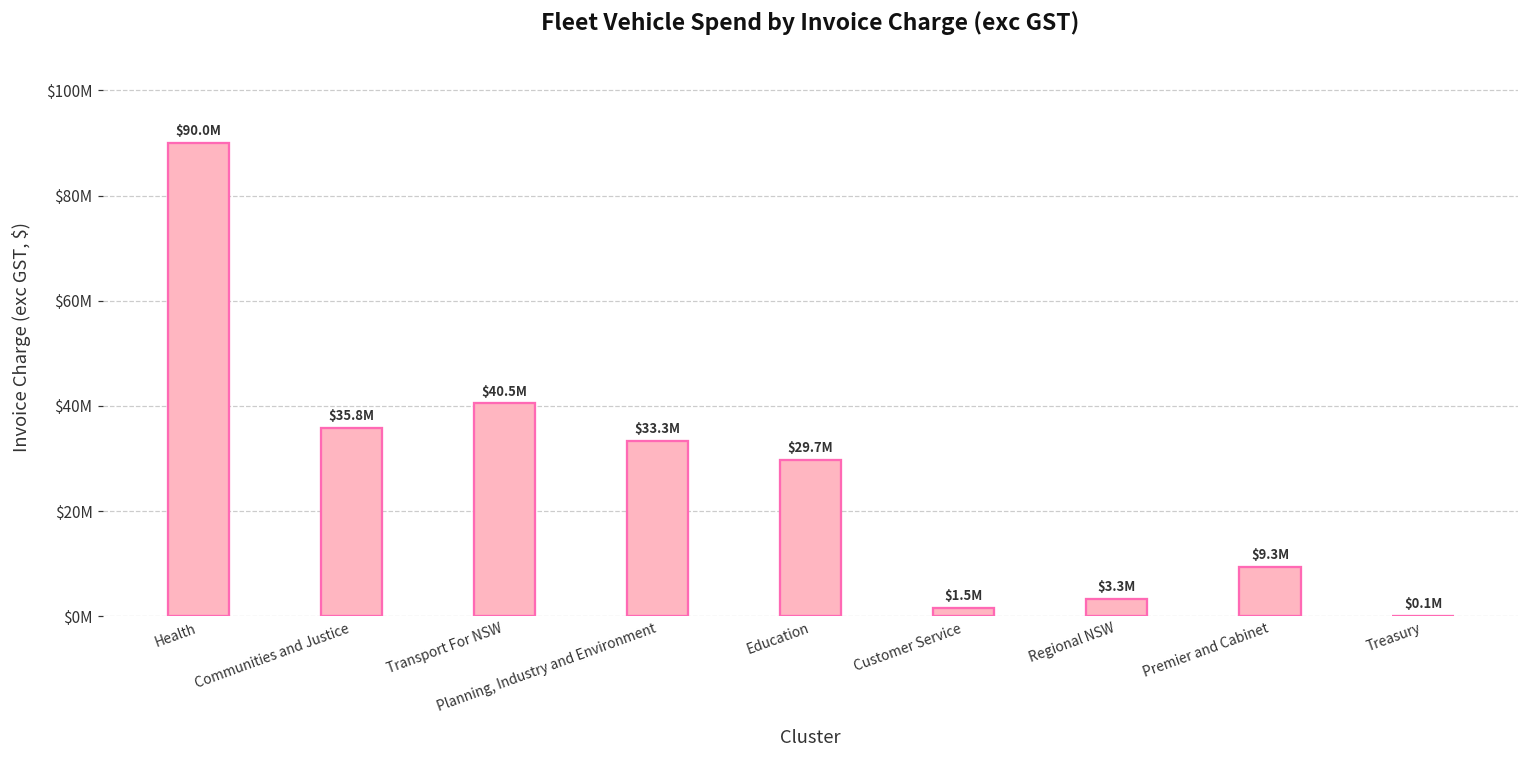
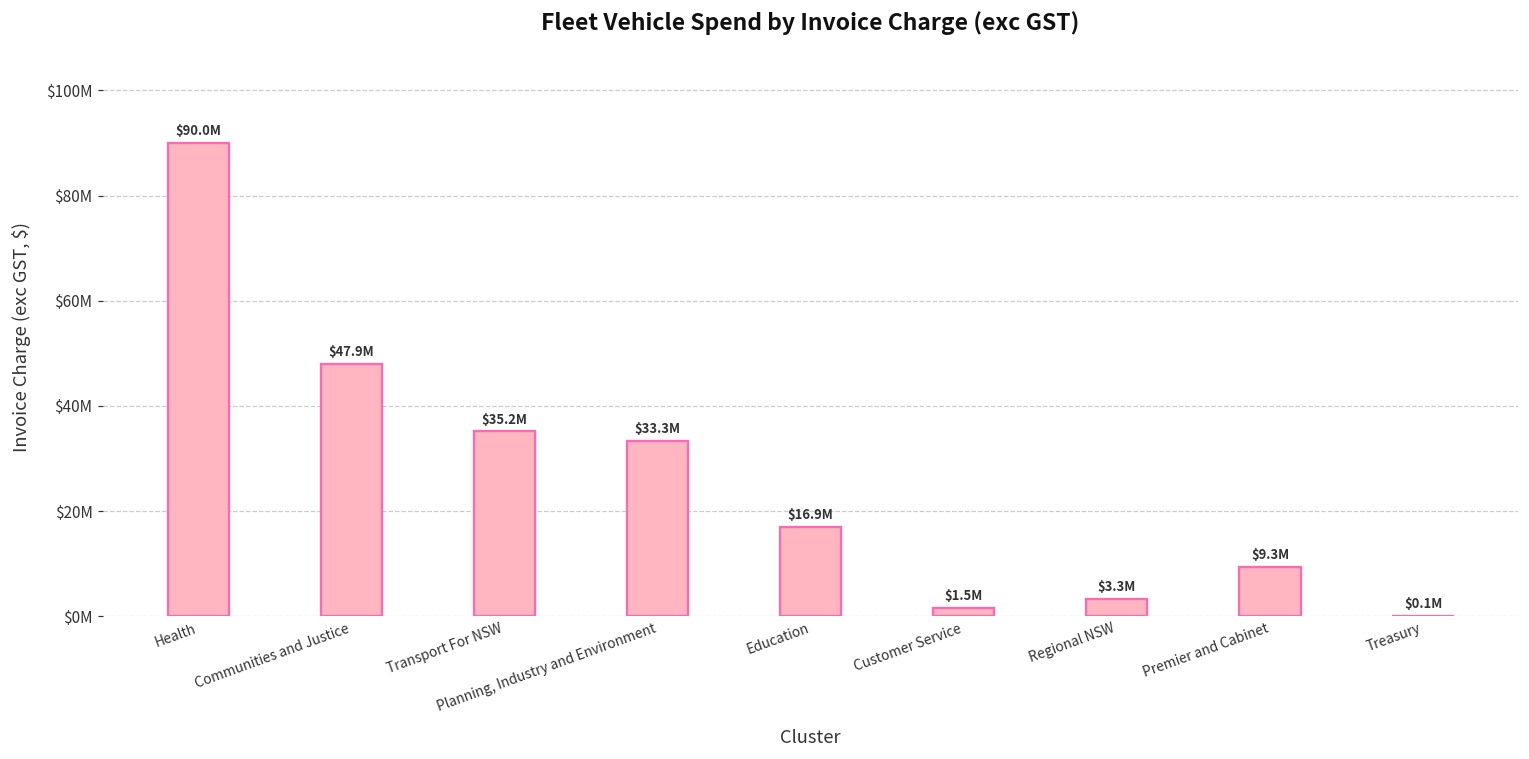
Communities and Justice: $35.8M -> $47.9M
Transport For NSW: $40.5M -> $35.2M
Education: $29.7M -> $16.9M
